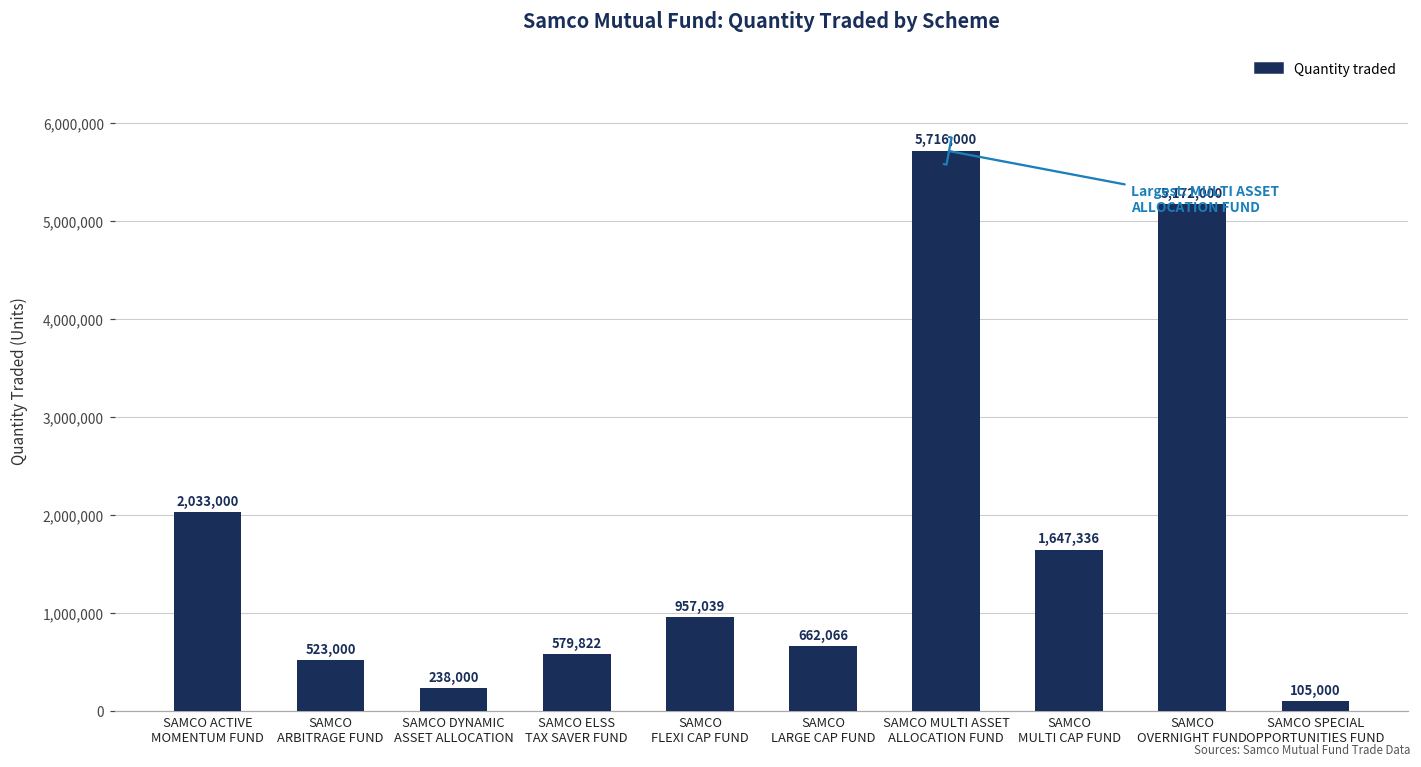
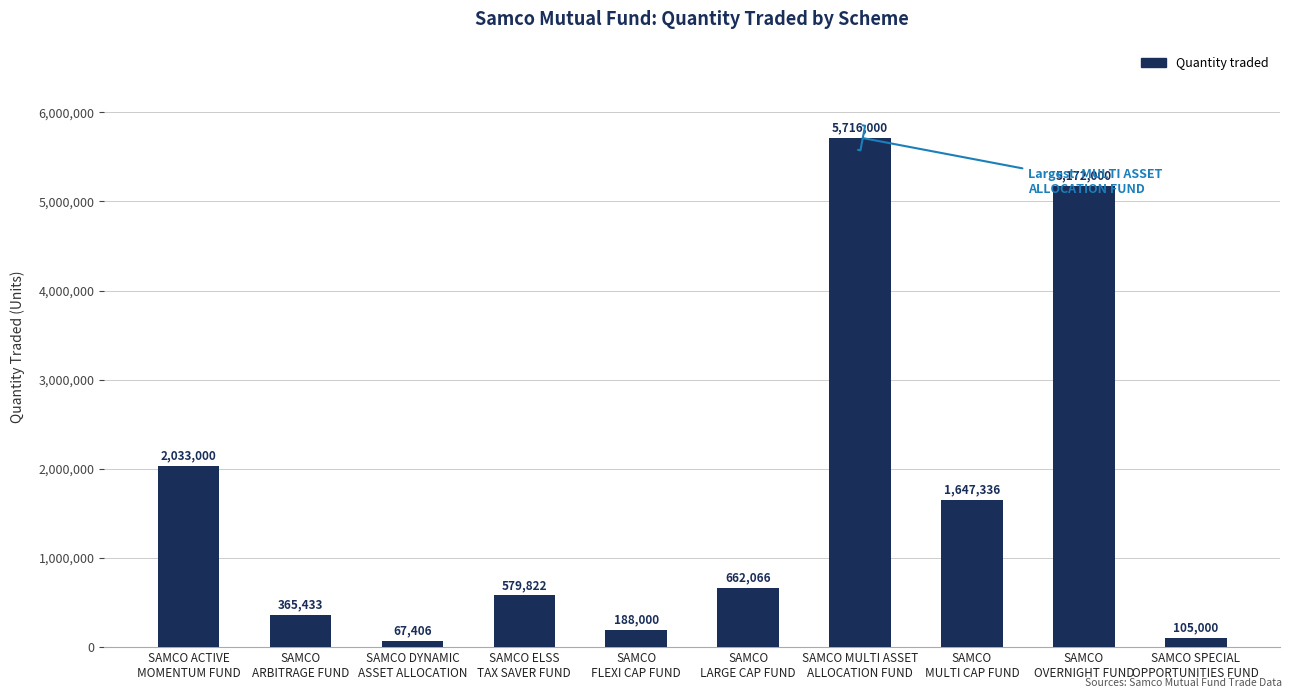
SAMCO ARBITRAGE FUND: 523,000 -> 365,433
SAMCO DYNAMIC ASSET ALLOCATION: 238,000 -> 67,406
SAMCO FLEXI CAP FUND: 957,039 -> 188,000
